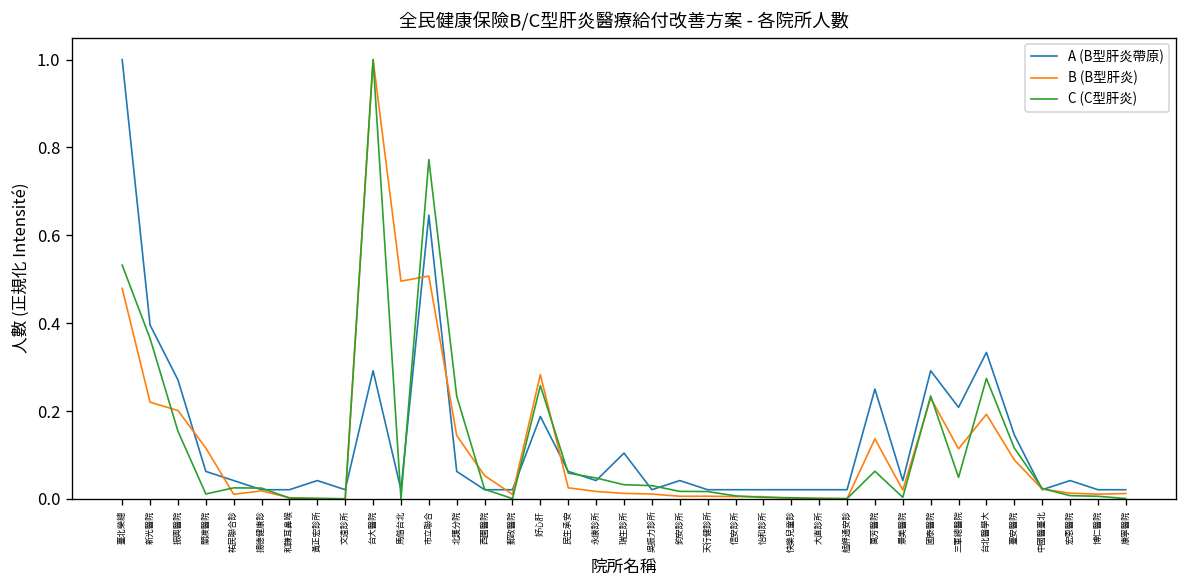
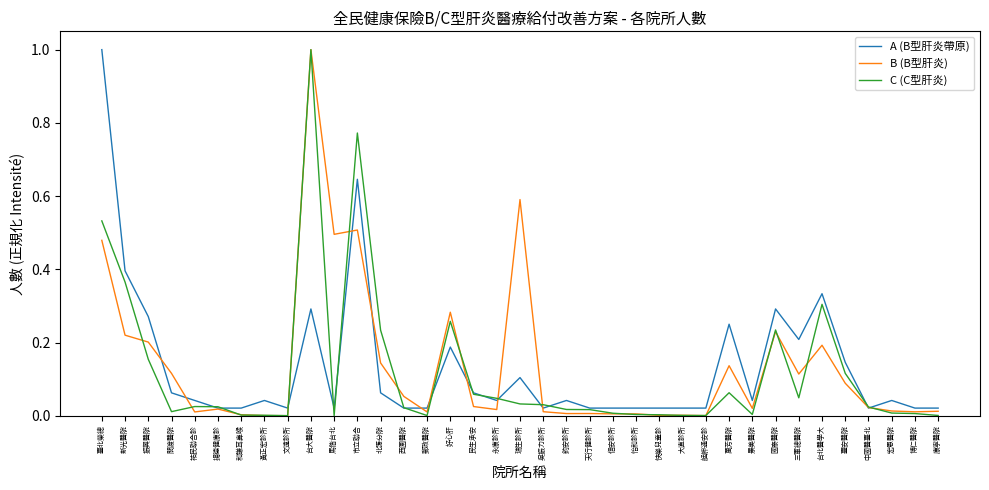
B (B型肝炎), 瑞生診所: 0.01 -> 0.59
C (C型肝炎), 台北醫學大: 0.27 -> 0.30
